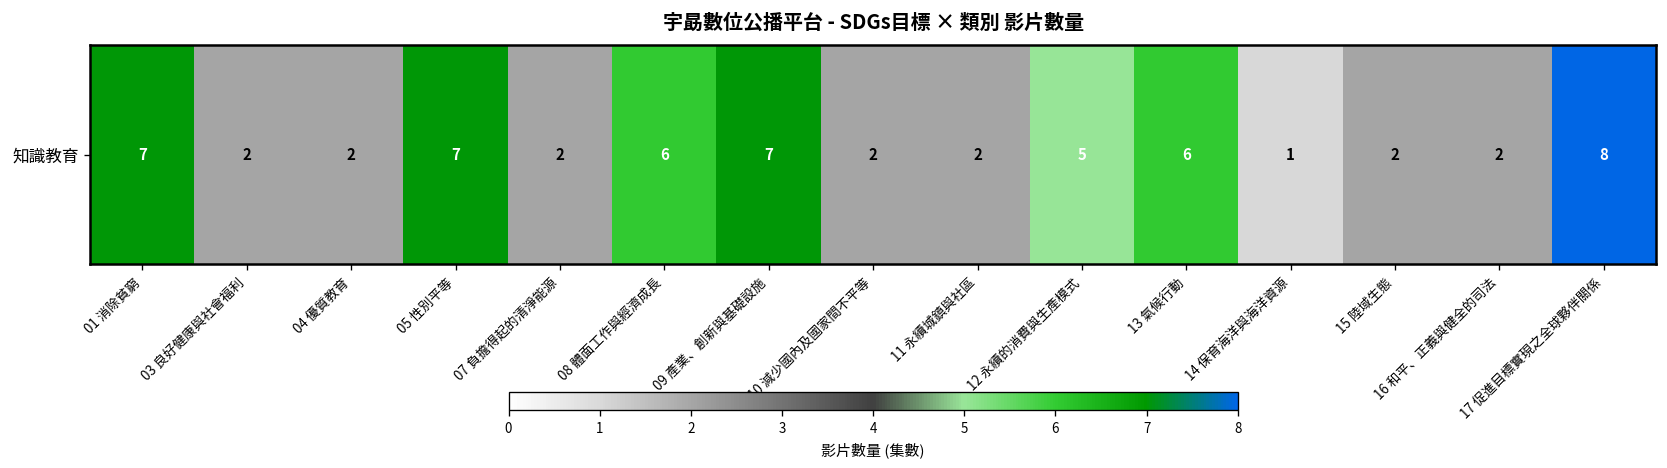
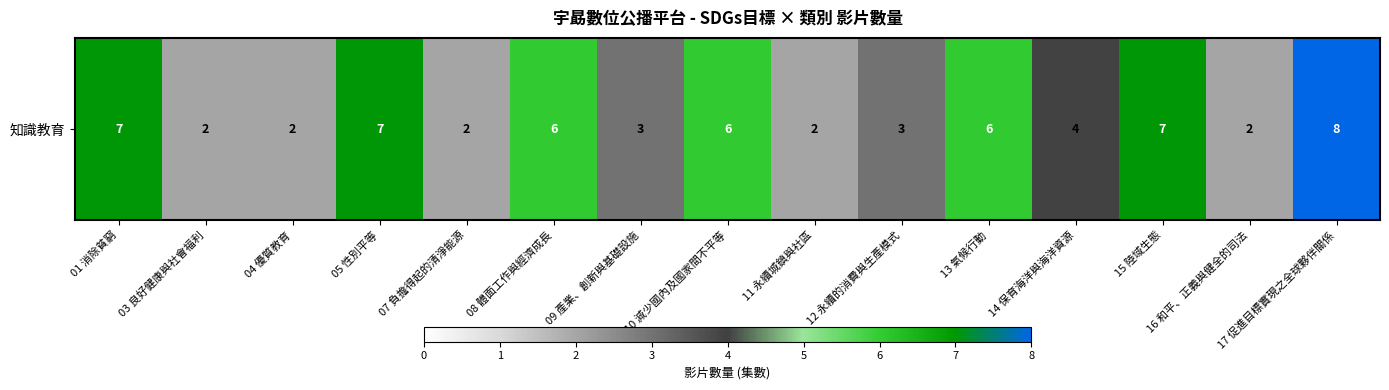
知識教育, 09 產業、創新與基礎設施: 7 -> 3
知識教育, 10 減少國內及國家間不平等: 2 -> 6
知識教育, 12 永續的消費與生產模式: 5 -> 3
知識教育, 14 保育海洋與海洋資源: 1 -> 4
知識教育, 15 陸域生態: 2 -> 7
